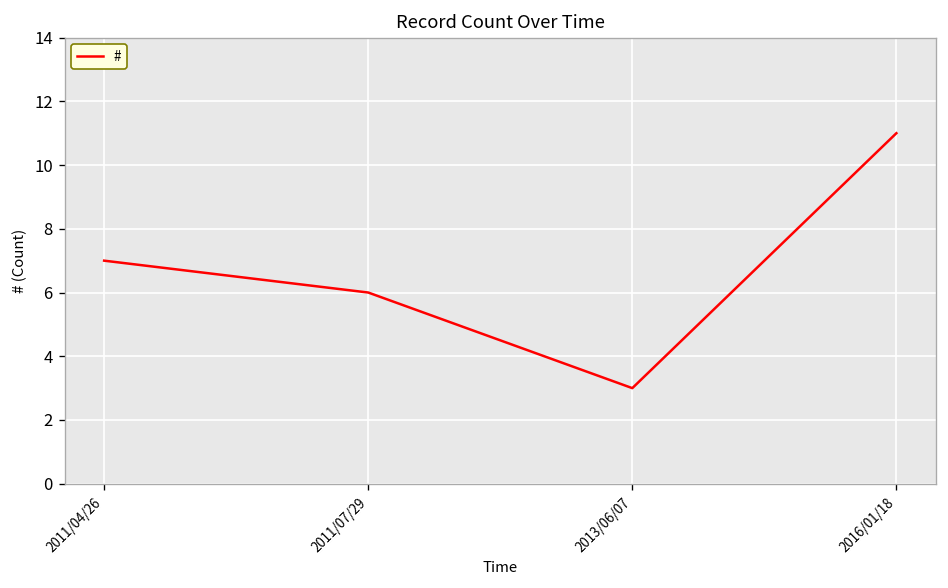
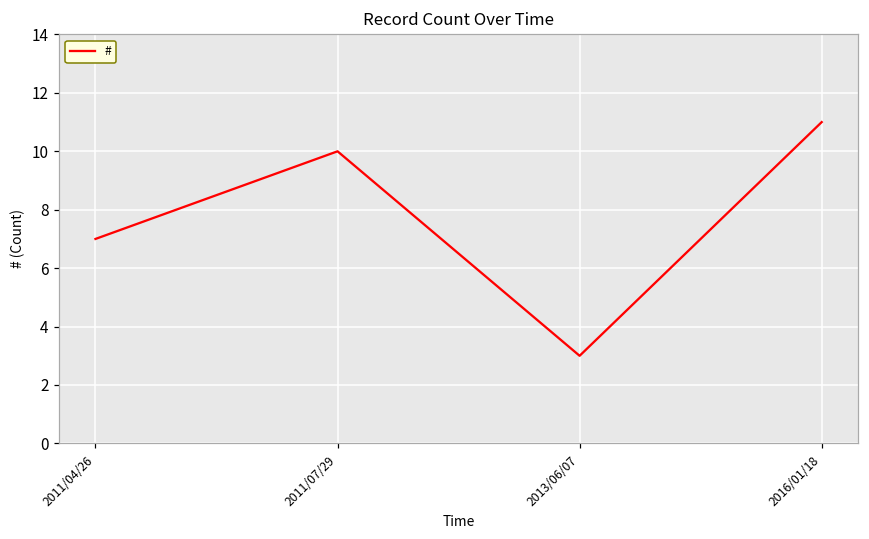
2011/07/29: 6 -> 10
